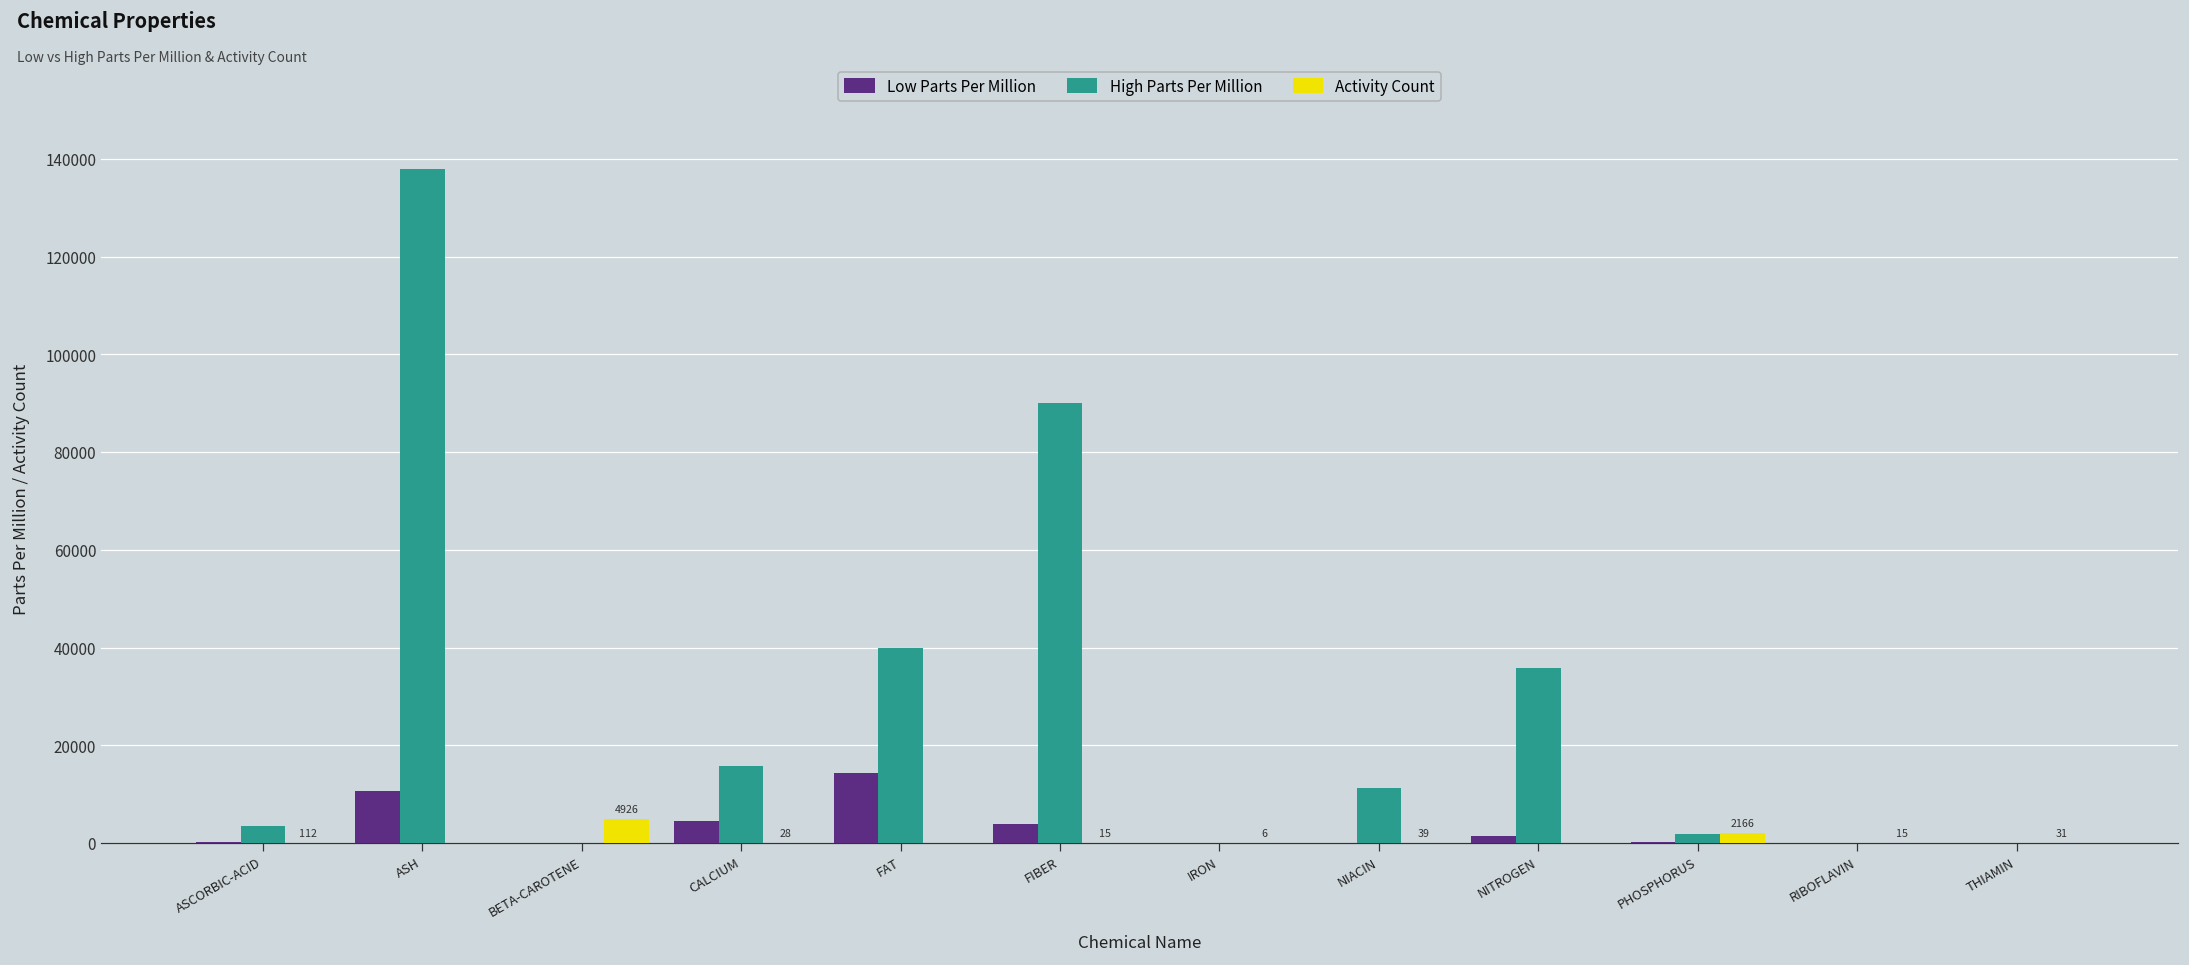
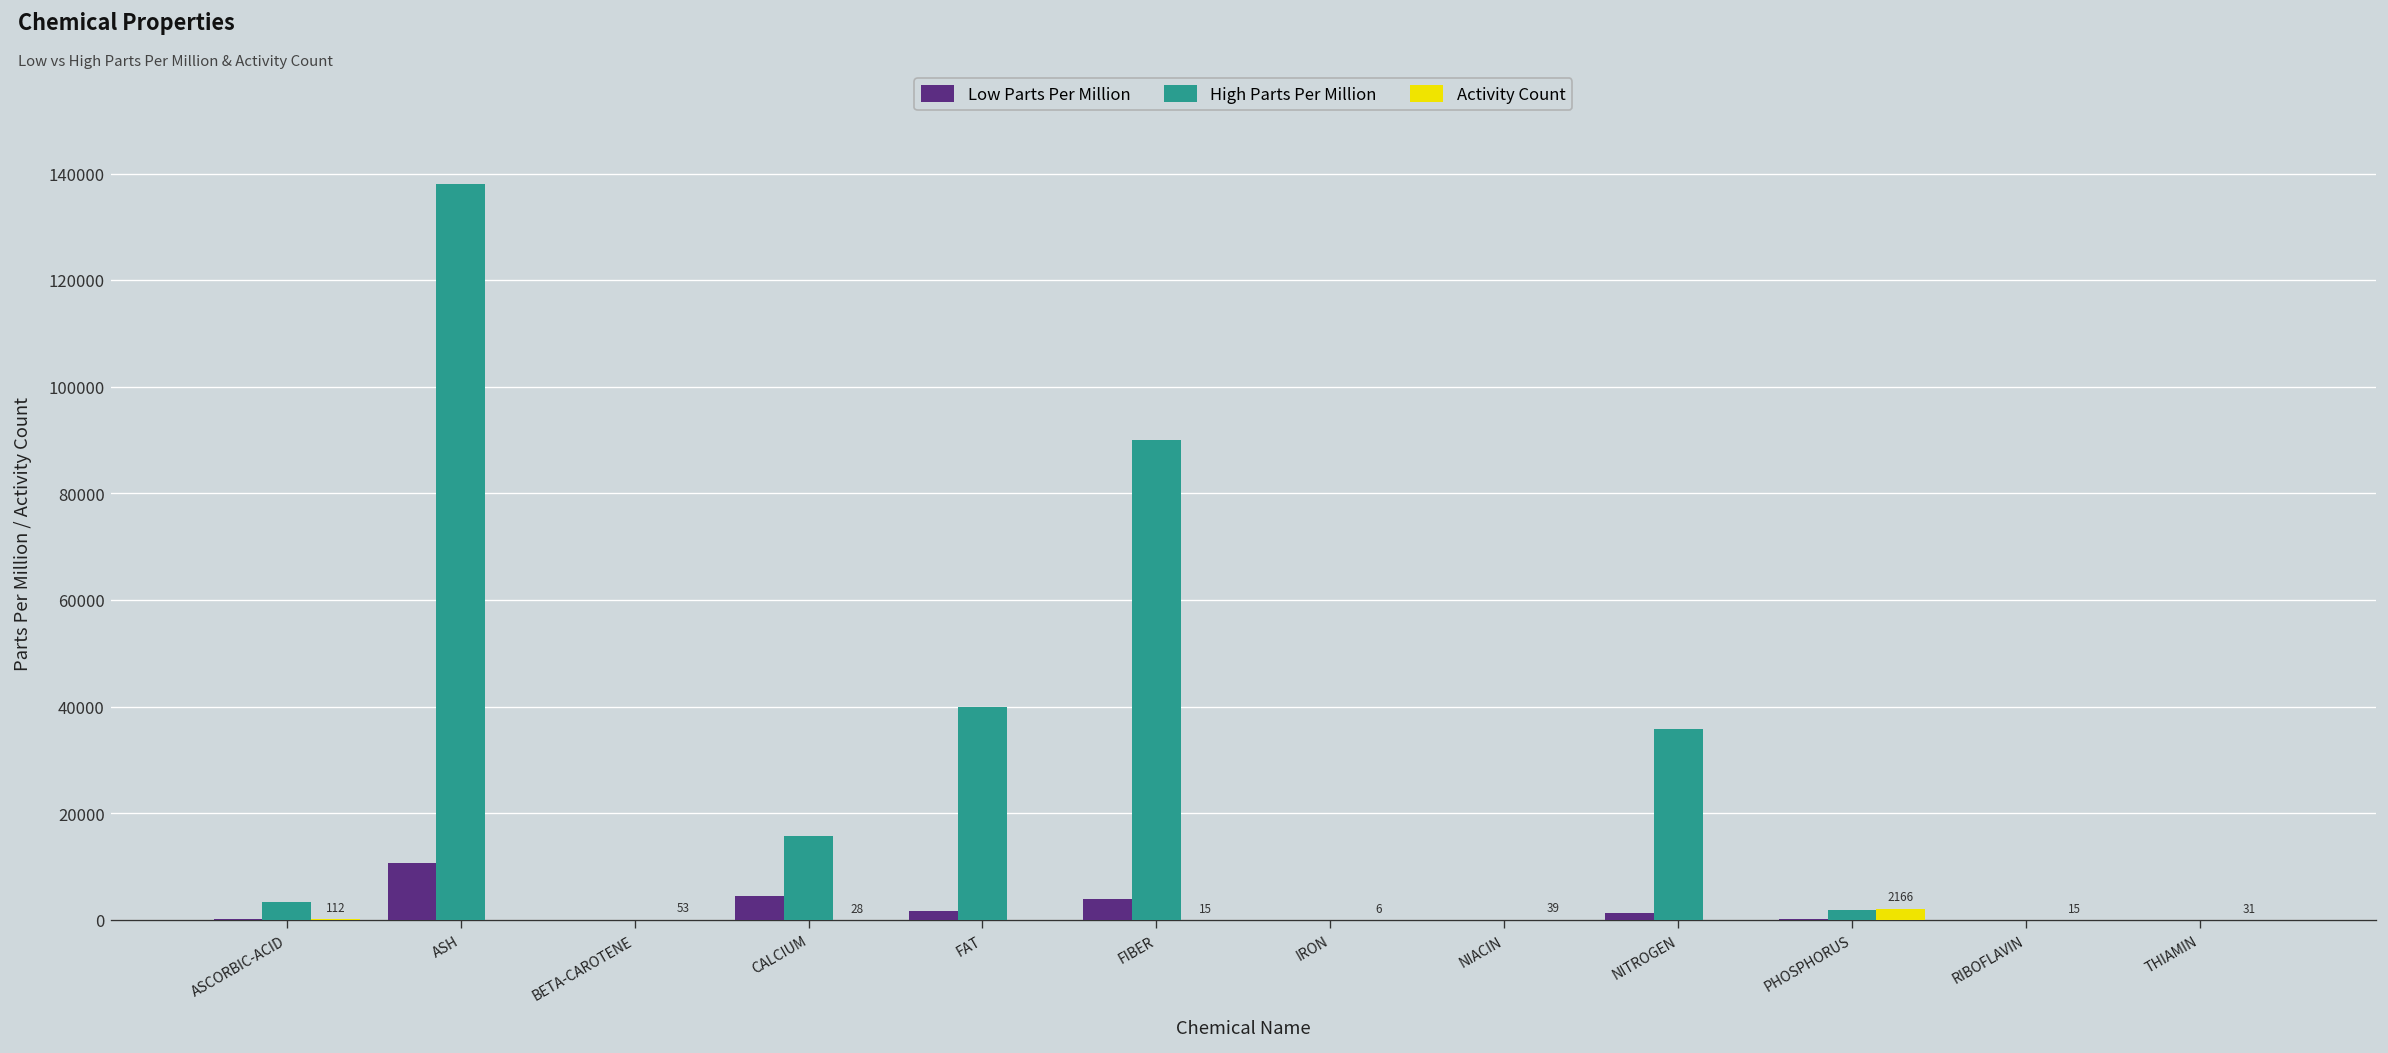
Activity Count, BETA-CAROTENE: 4926 -> 53
Low Parts Per Million, FAT: 14000 -> 2000
High Parts Per Million, NIACIN: 11000 -> 0
